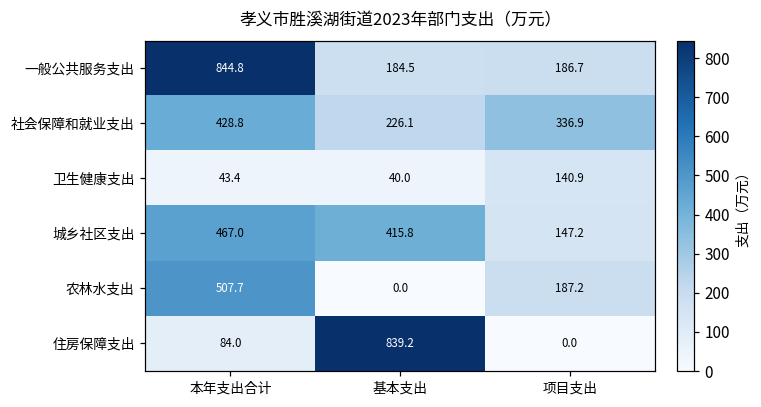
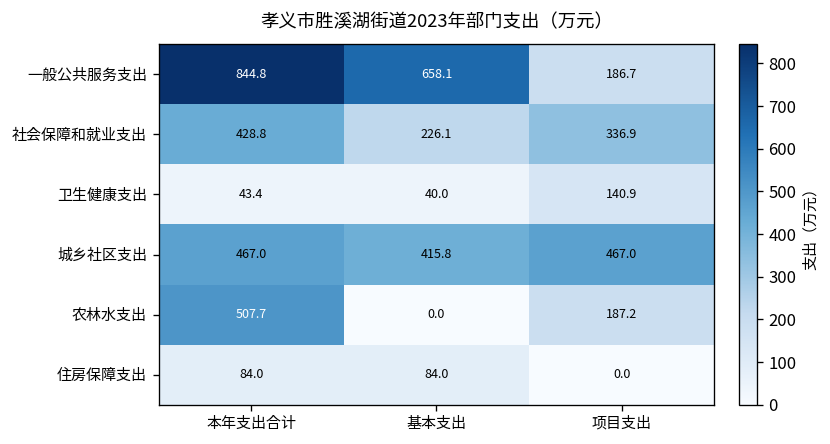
一般公共服务支出, 基本支出: 184.5 -> 658.1
城乡社区支出, 项目支出: 147.2 -> 467.0
住房保障支出, 基本支出: 839.2 -> 84.0
